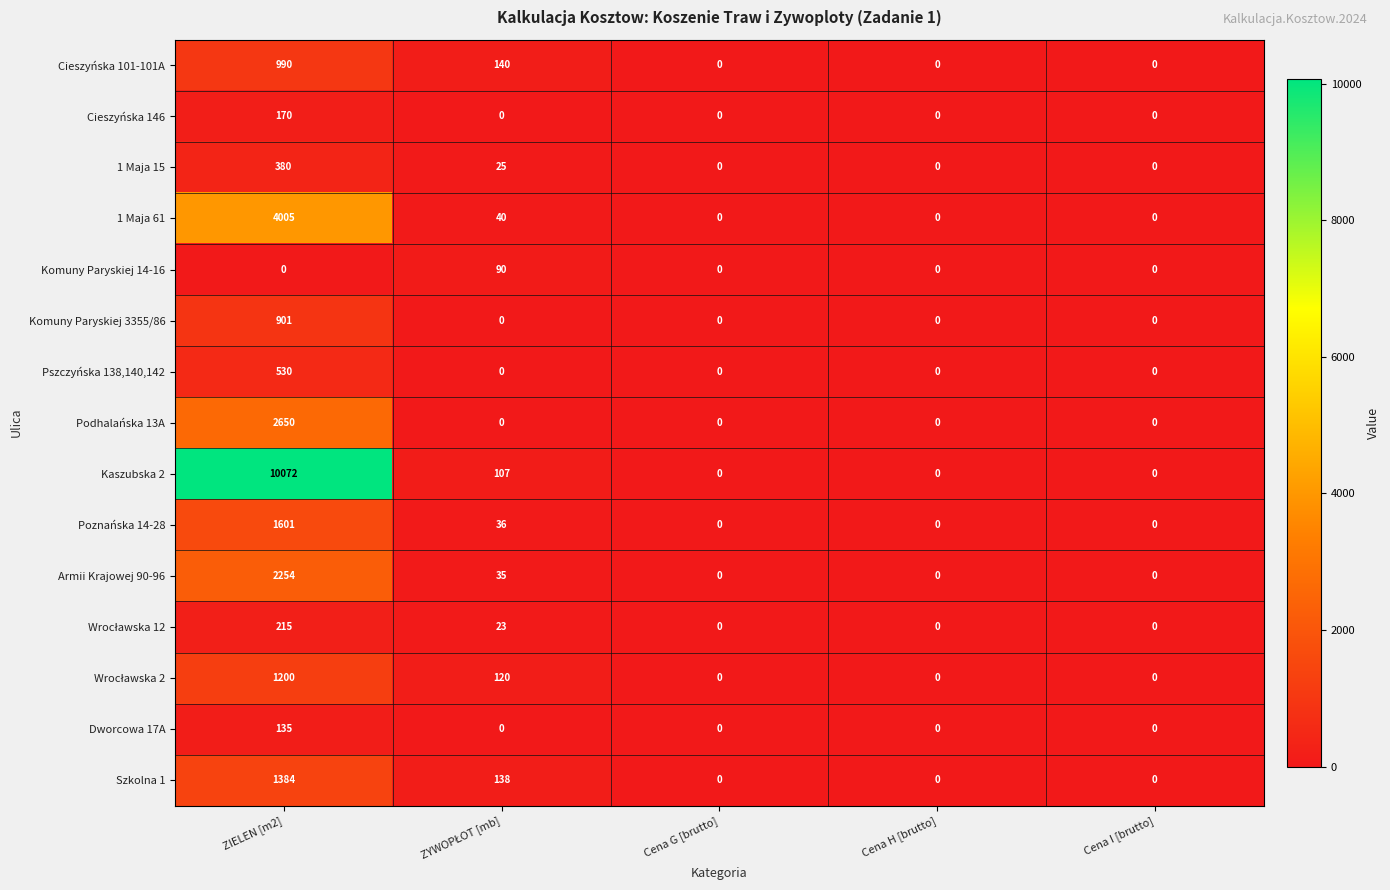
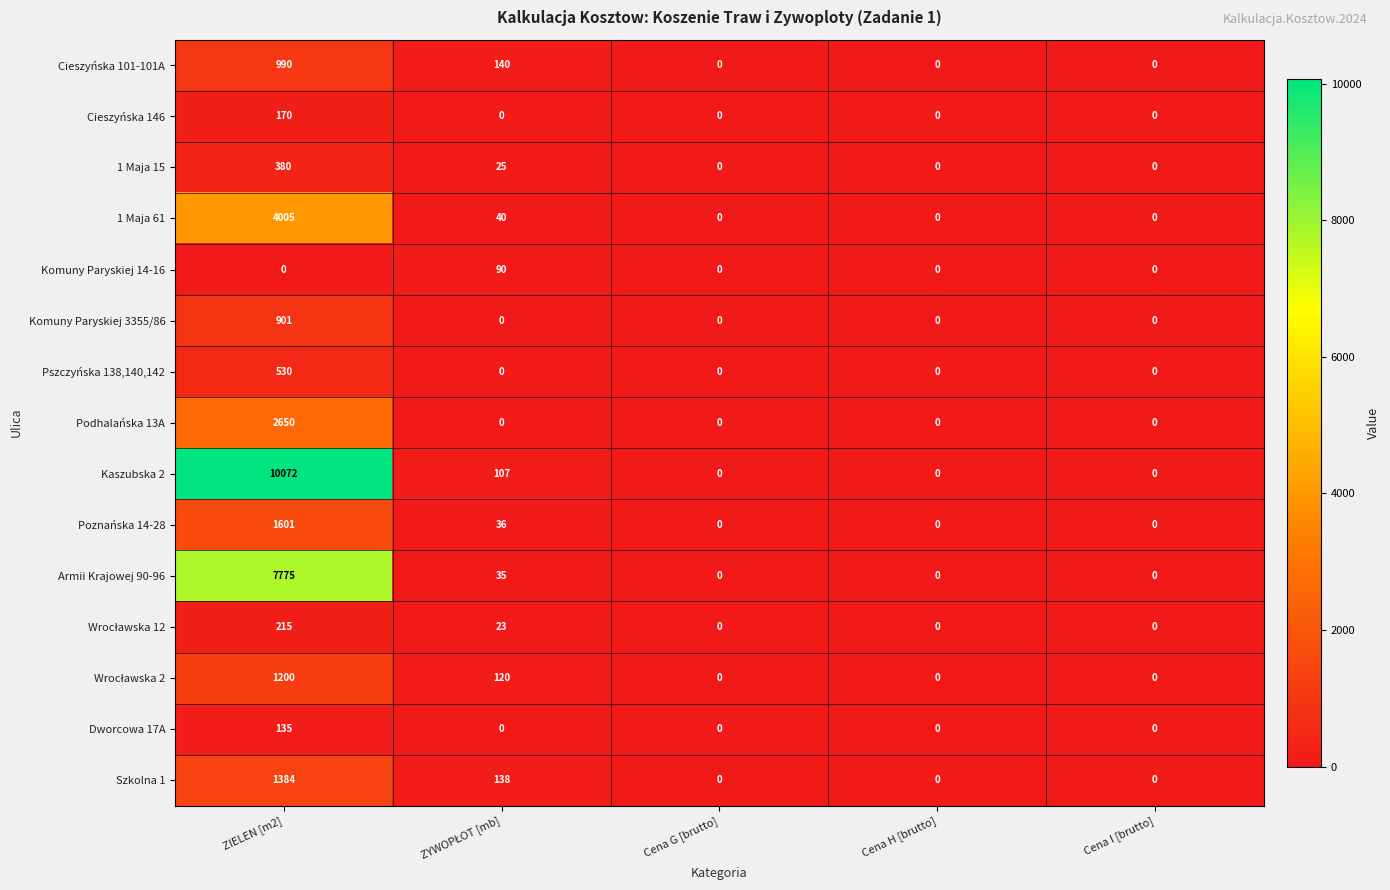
Armii Krajowej 90-96, ZIELEN [m2]: 2254 -> 7775
